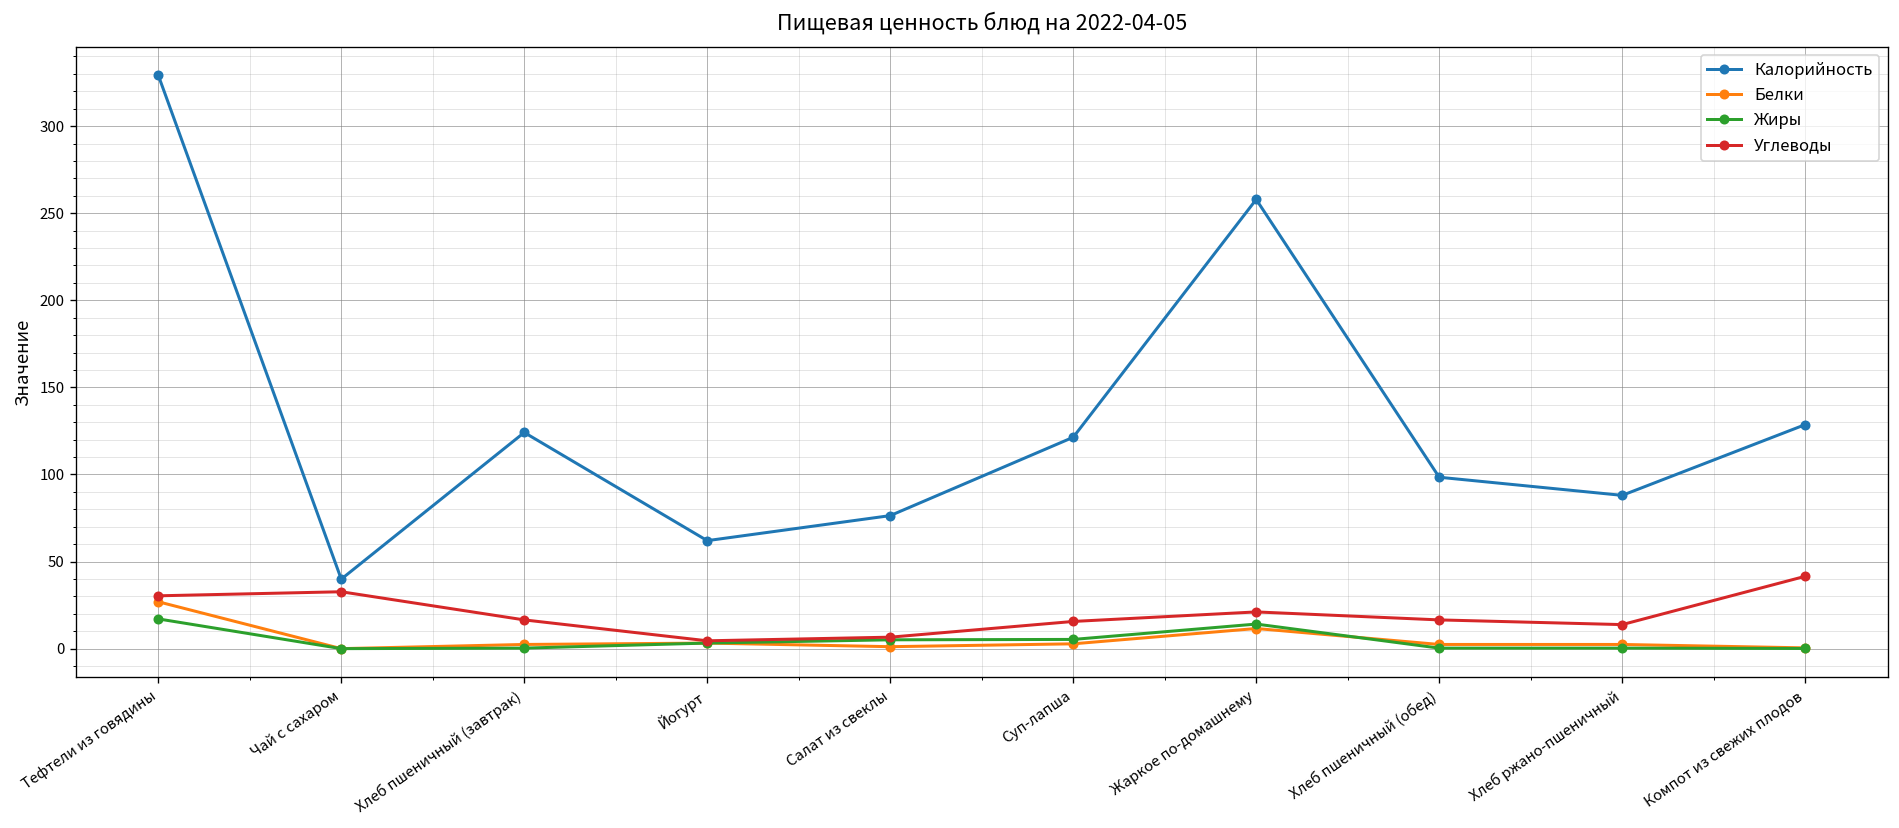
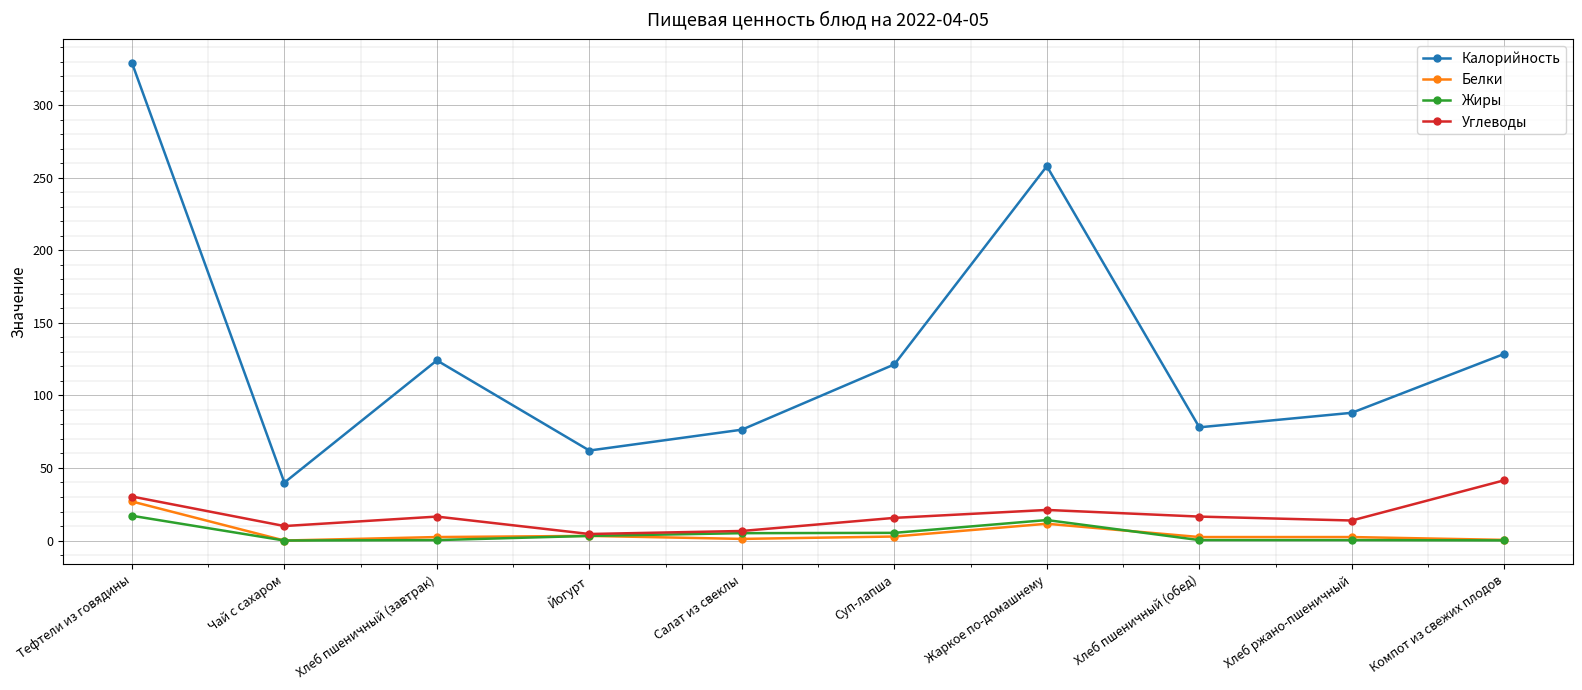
Углеводы, Чай с сахаром: 33 -> 10
Калорийность, Хлеб пшеничный (обед): 98 -> 78
